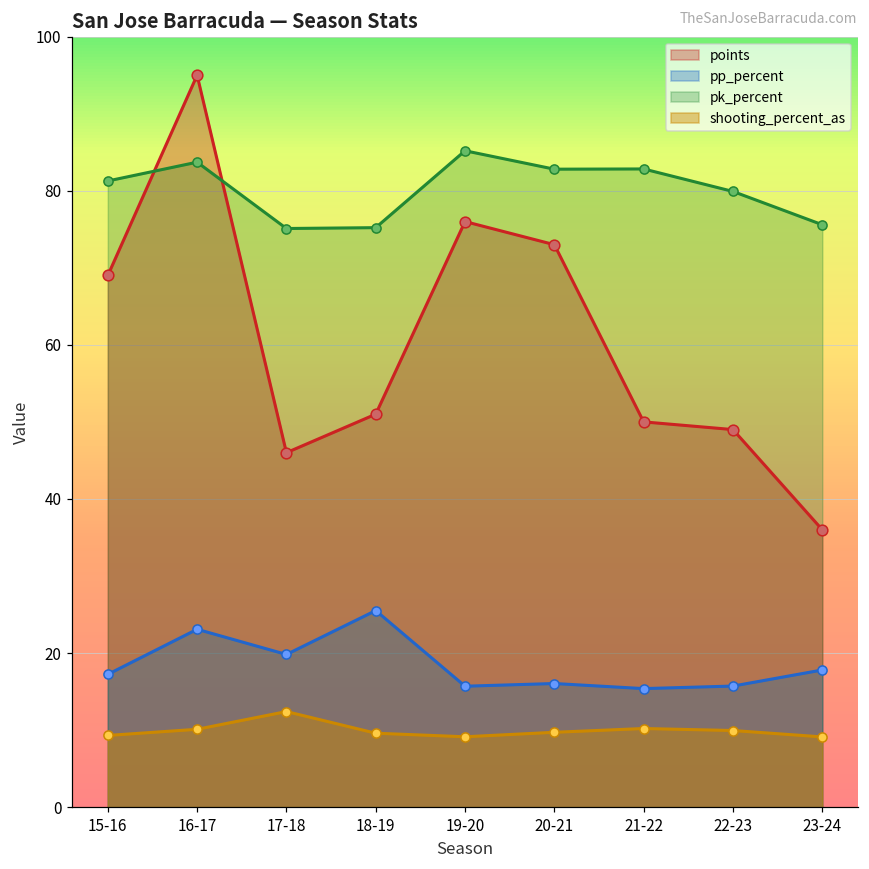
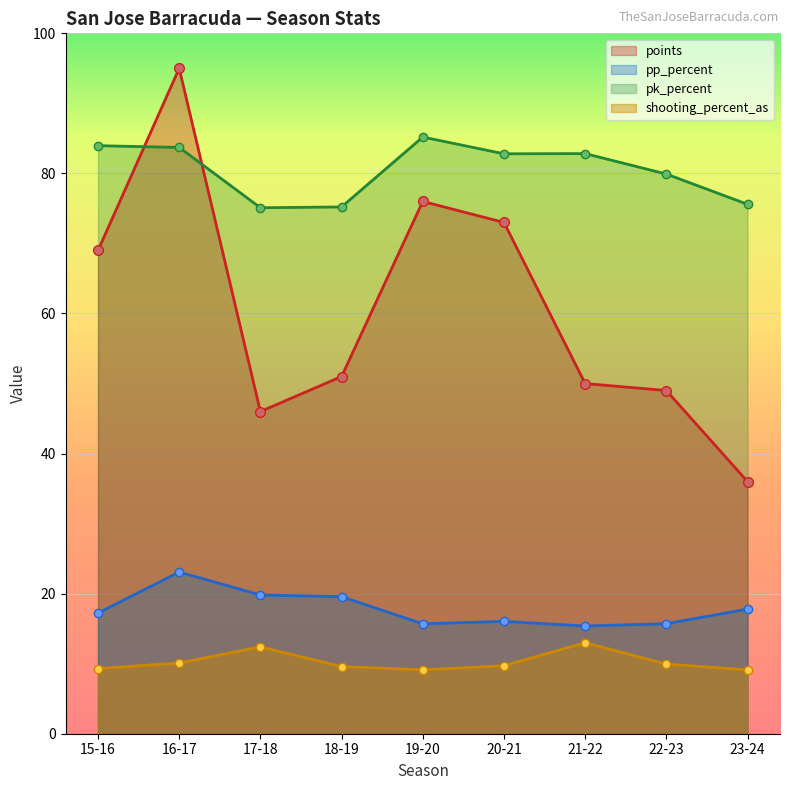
pk_percent, 15-16: 81 -> 84
pp_percent, 18-19: 26 -> 20
shooting_percent_as, 21-22: 10 -> 13
